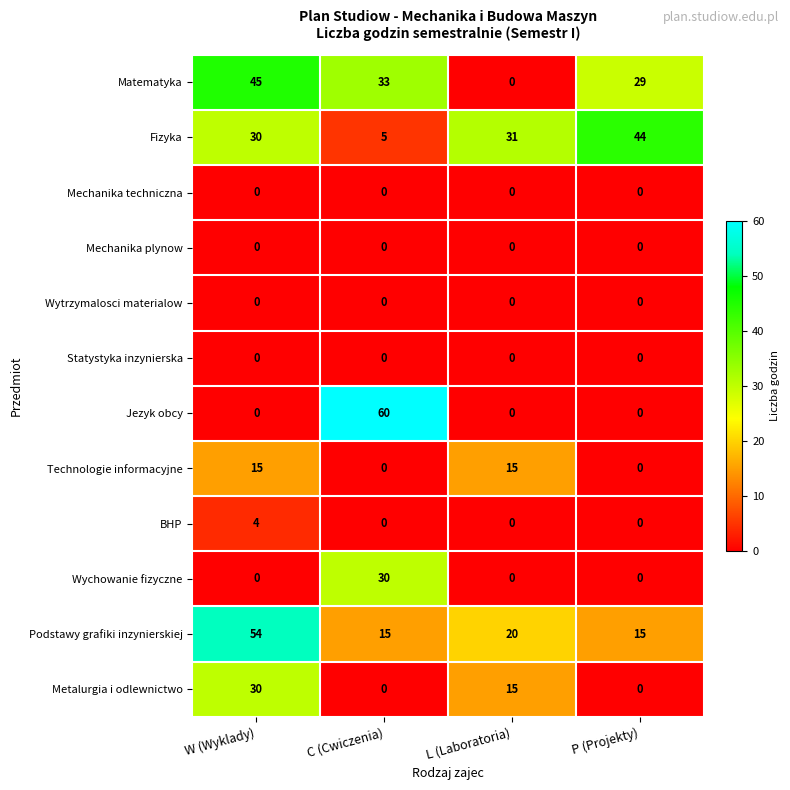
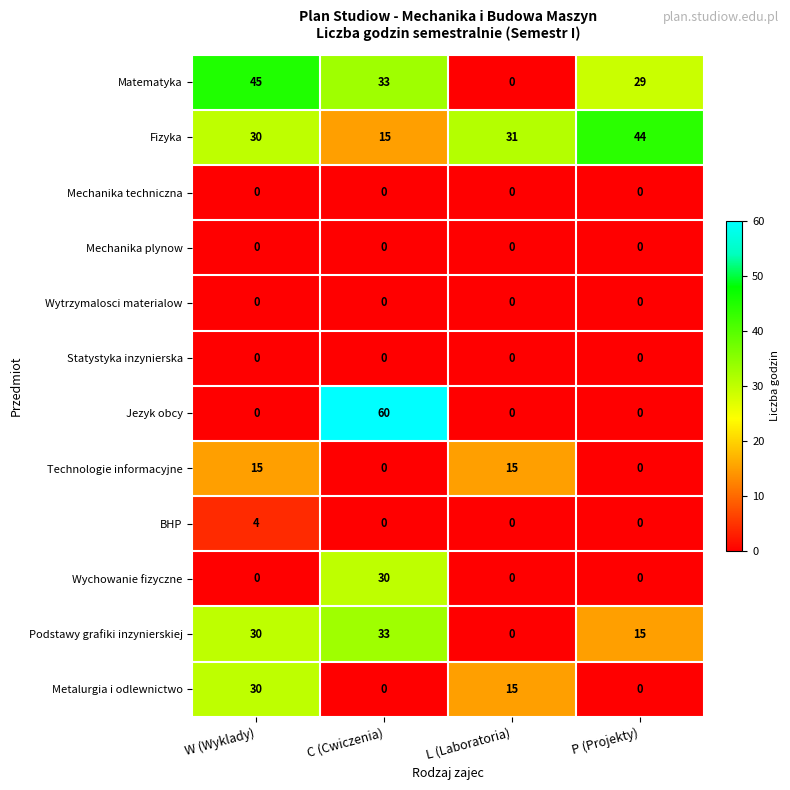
Fizyka, C (Cwiczenia): 5 -> 15
Podstawy grafiki inzynierskiej, W (Wyklady): 54 -> 30
Podstawy grafiki inzynierskiej, C (Cwiczenia): 15 -> 33
Podstawy grafiki inzynierskiej, L (Laboratoria): 20 -> 0
